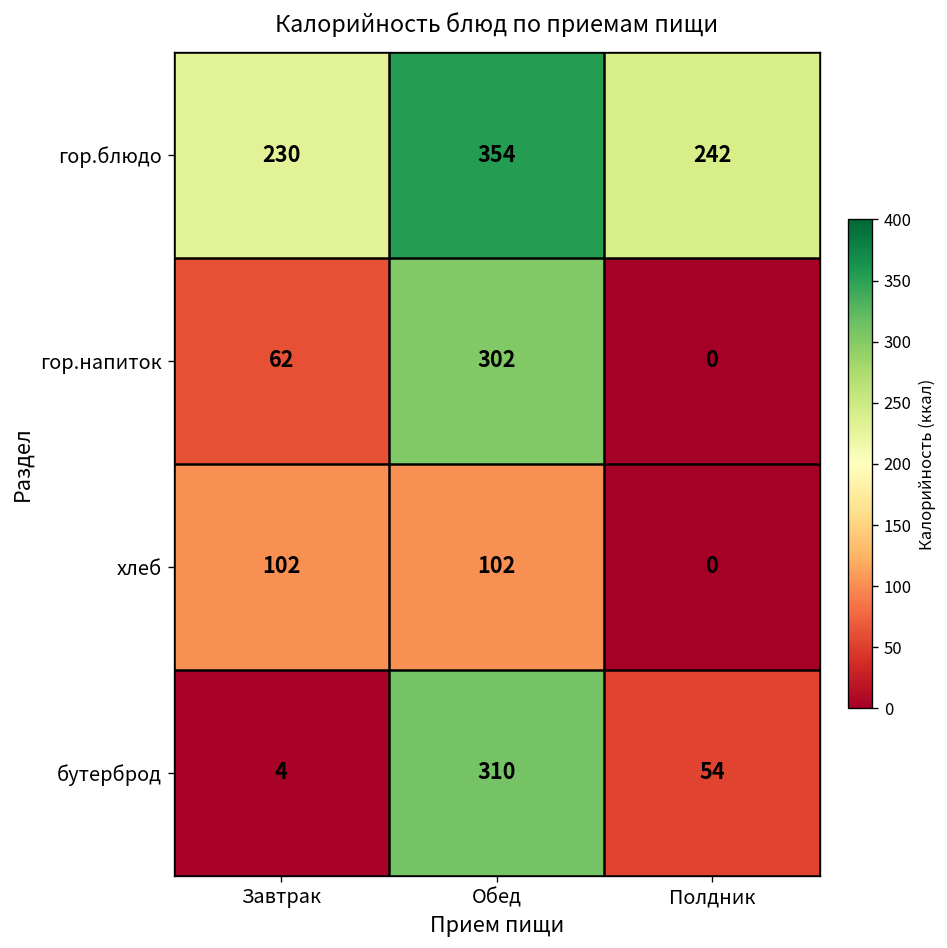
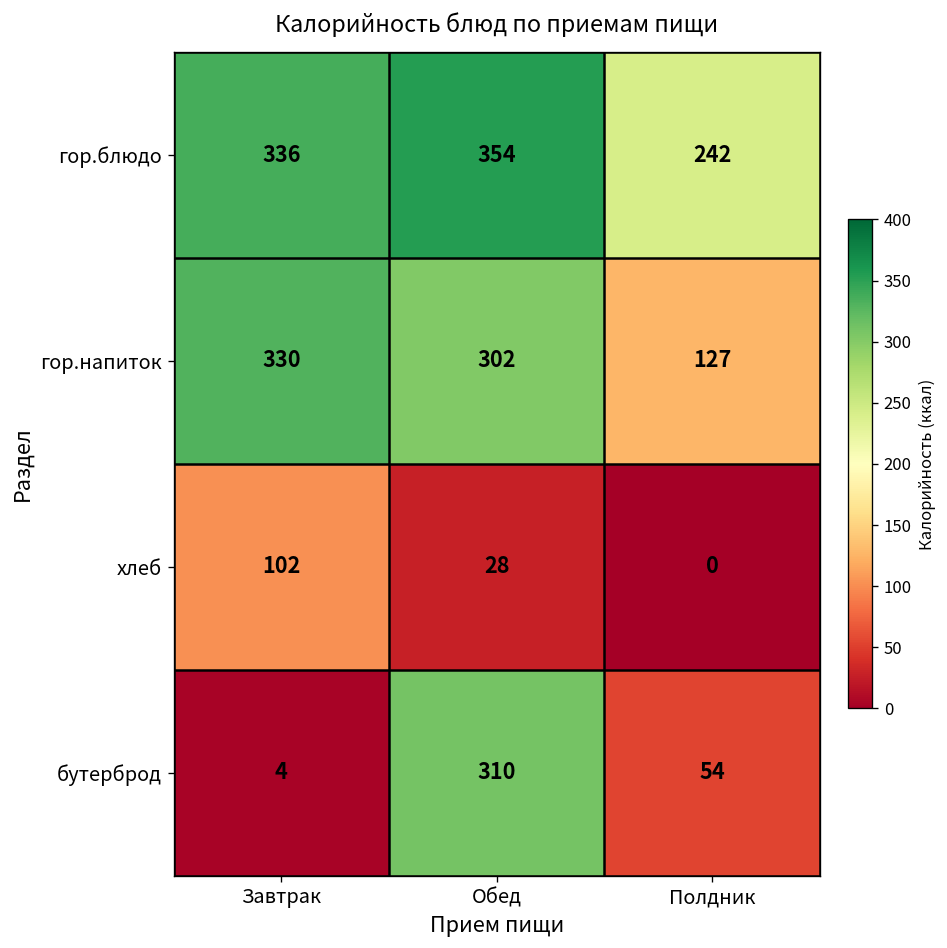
гор.блюдо, Завтрак: 230 -> 336
гор.напиток, Завтрак: 62 -> 330
гор.напиток, Полдник: 0 -> 127
хлеб, Обед: 102 -> 28
